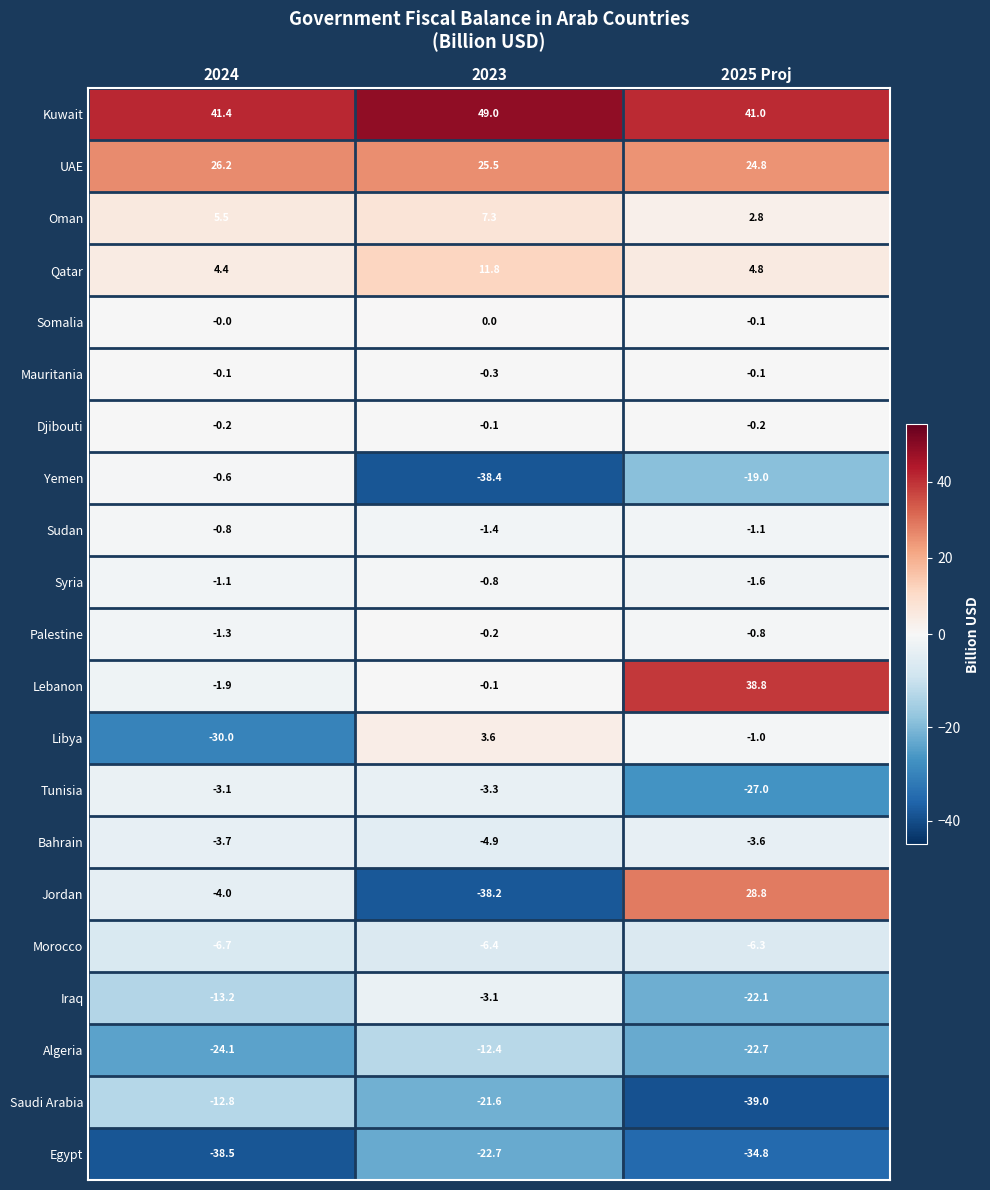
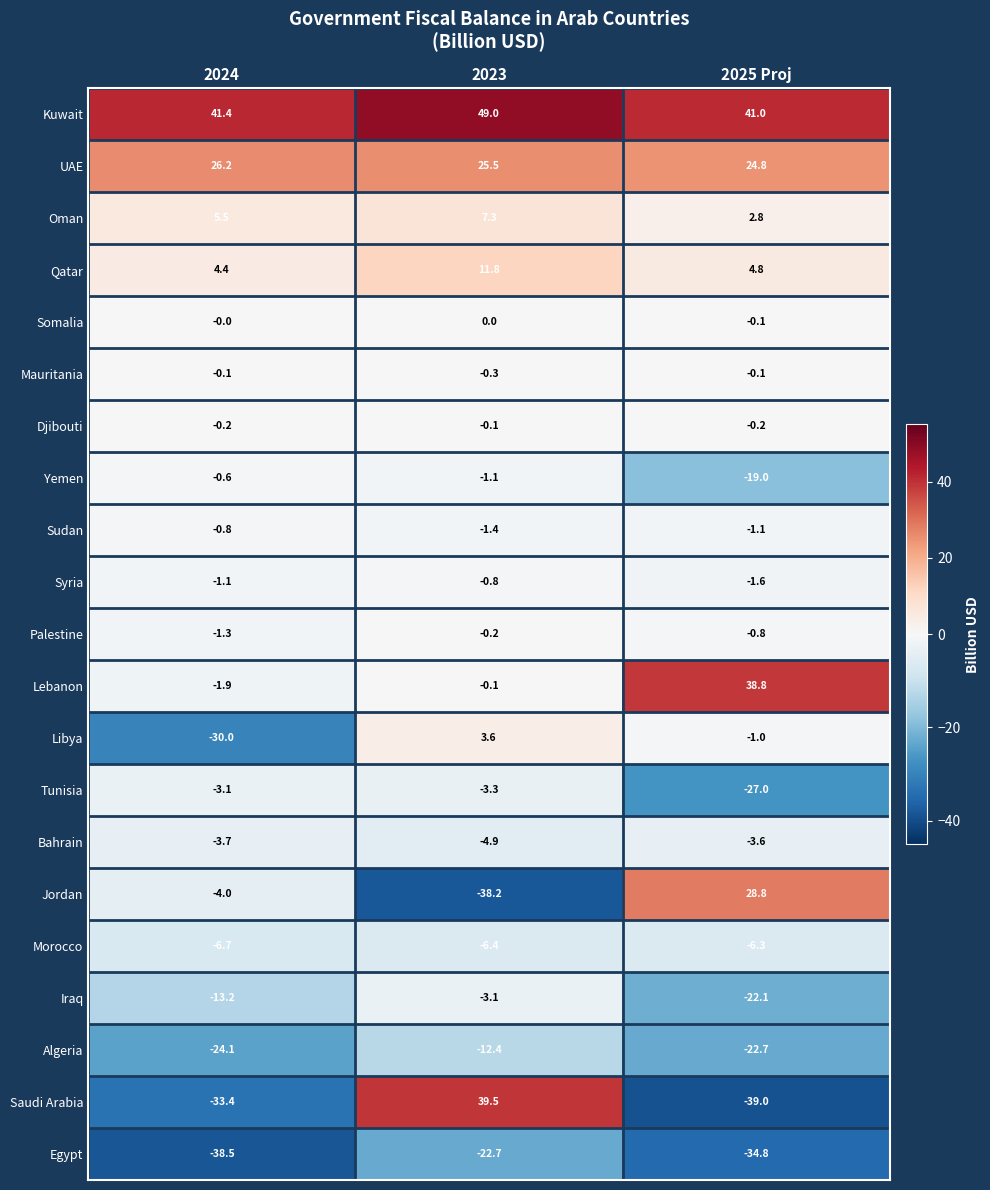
Yemen, 2023: -38.4 -> -1.1
Saudi Arabia, 2024: -12.8 -> -33.4
Saudi Arabia, 2023: -21.6 -> 39.5
